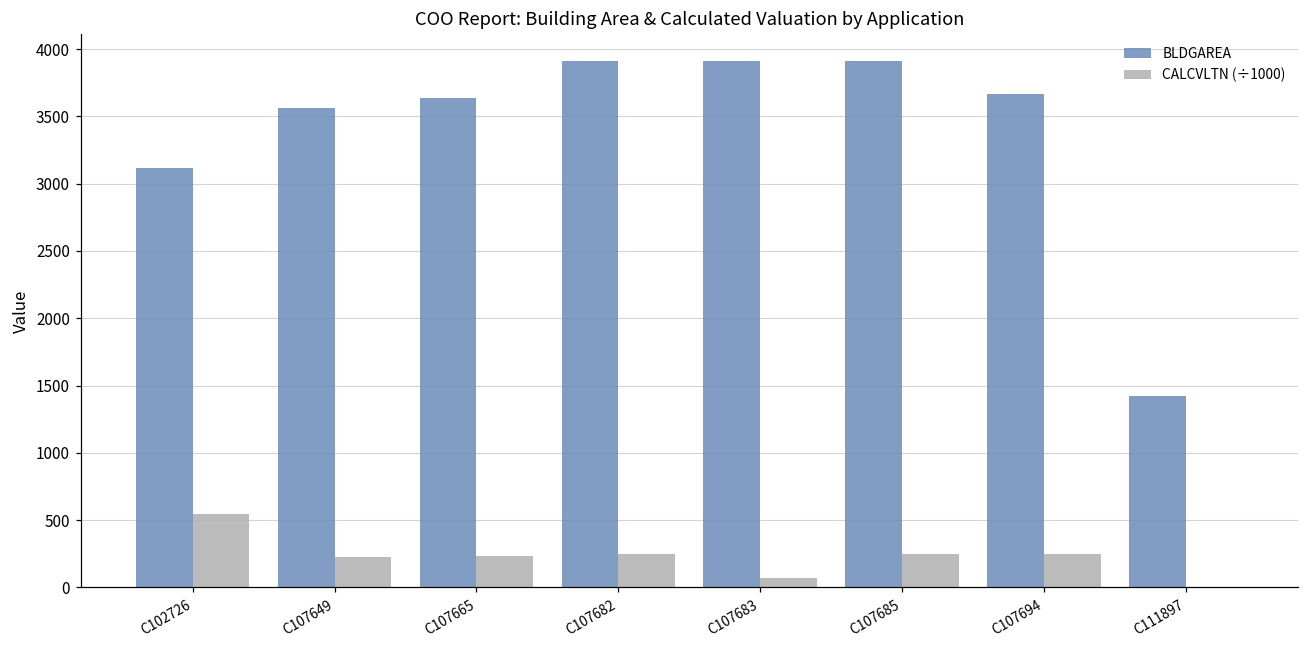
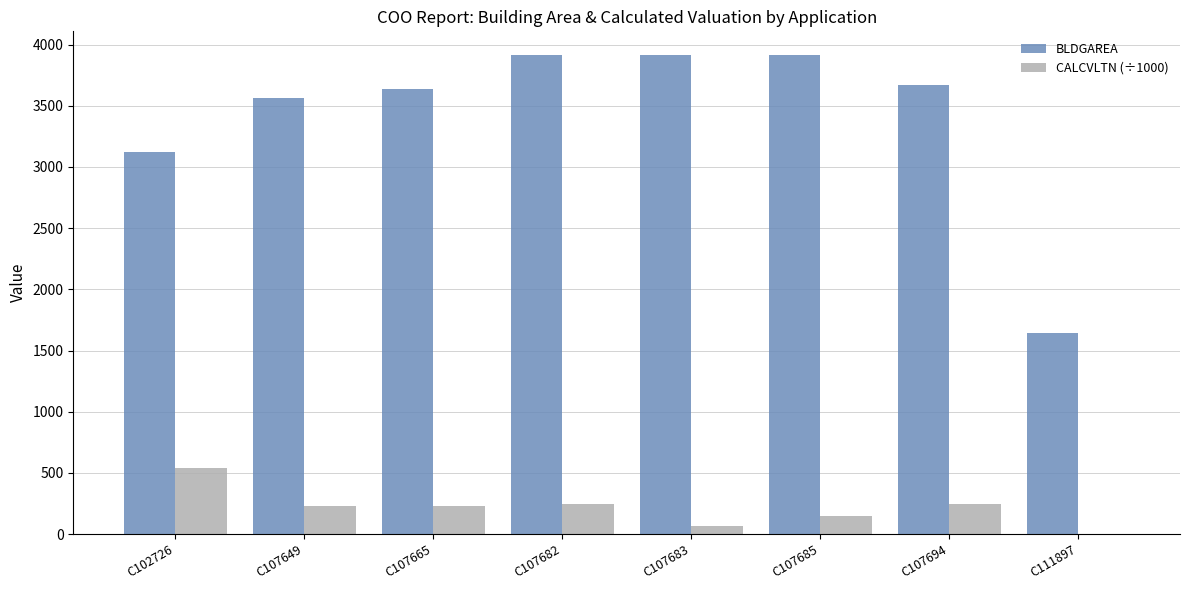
CALCVLTN (÷1000), C107685: 250 -> 150
BLDGAREA, C111897: 1420 -> 1640
